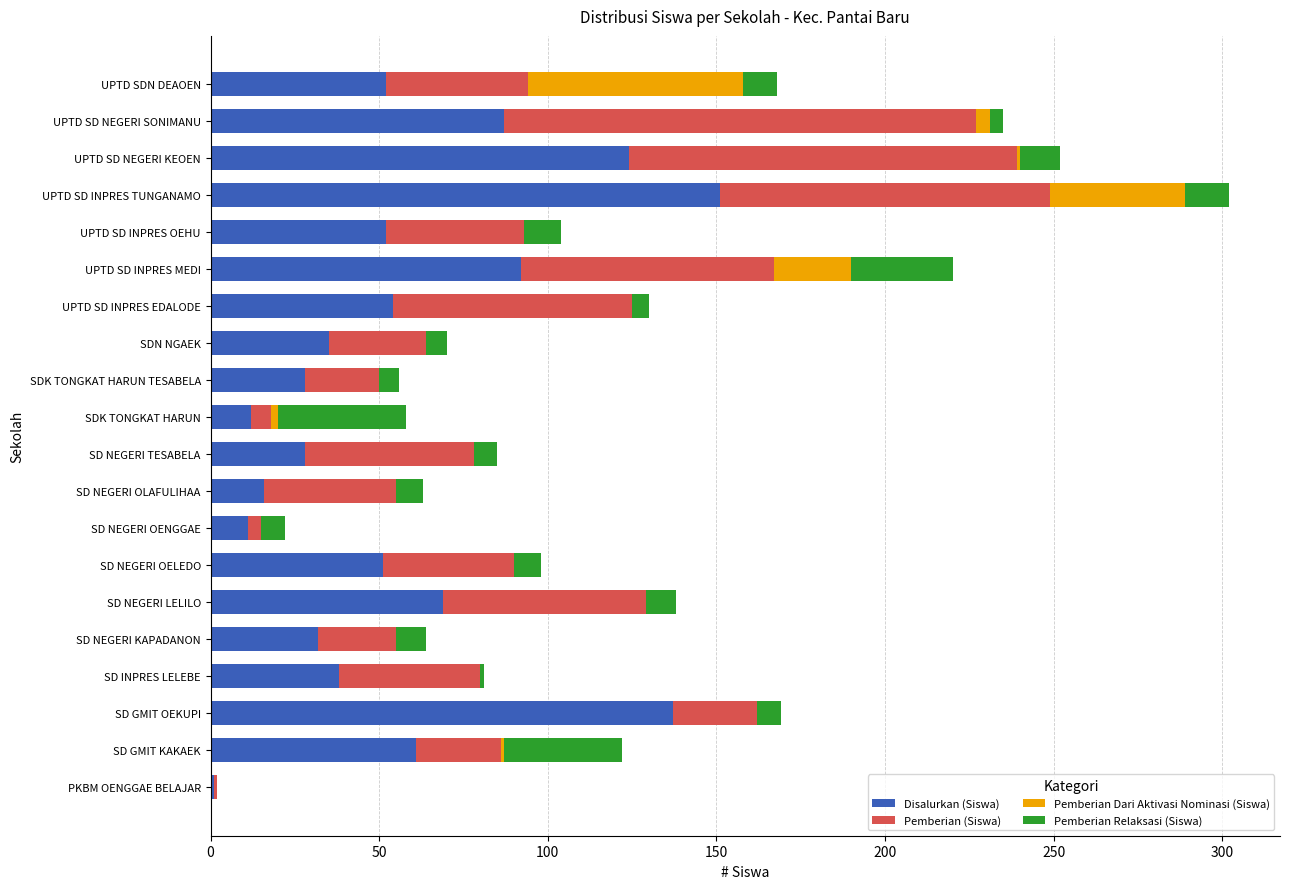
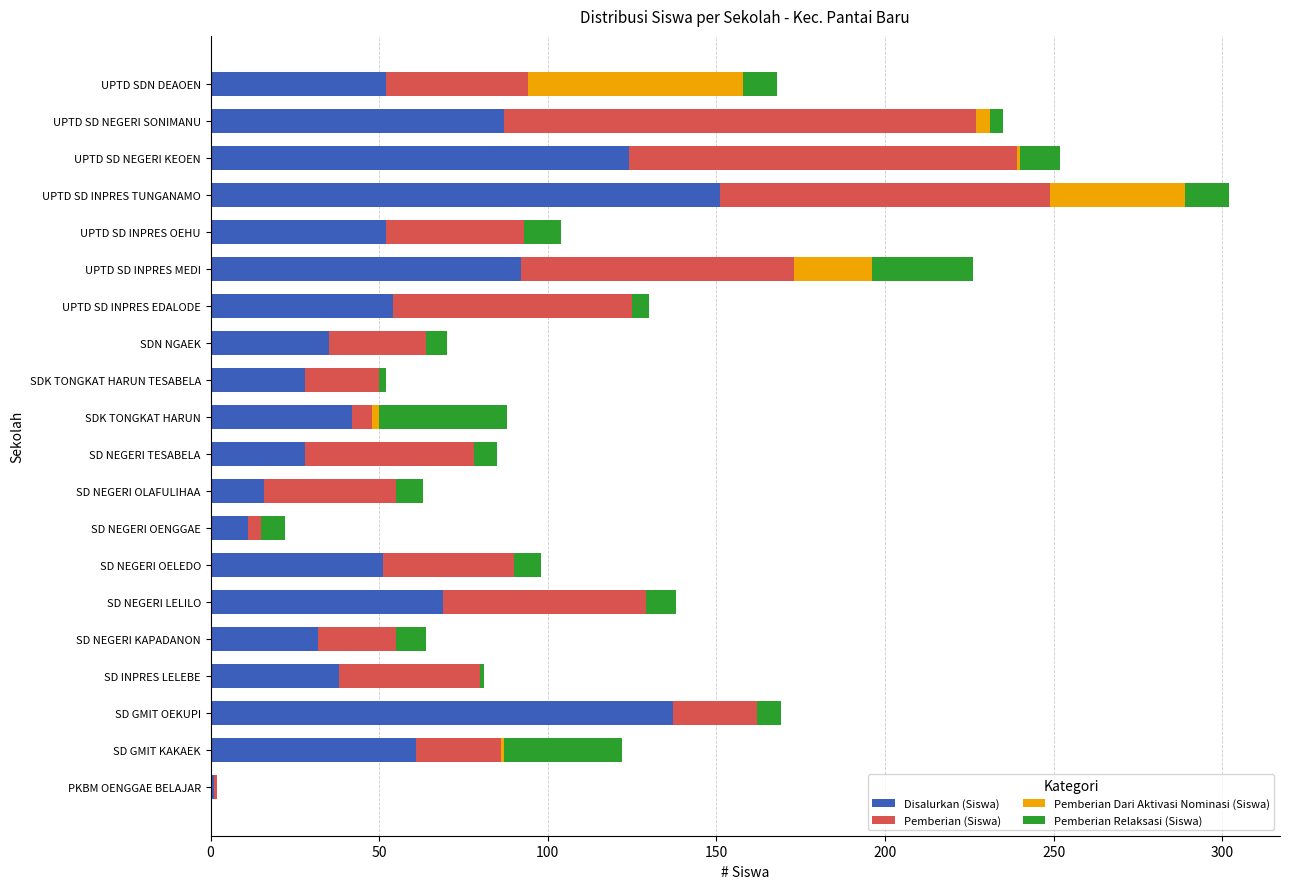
Pemberian (Siswa), UPTD SD INPRES MEDI: 75 -> 81
Pemberian Relaksasi (Siswa), SDK TONGKAT HARUN TESABELA: 6 -> 2
Disalurkan (Siswa), SDK TONGKAT HARUN: 12 -> 42
